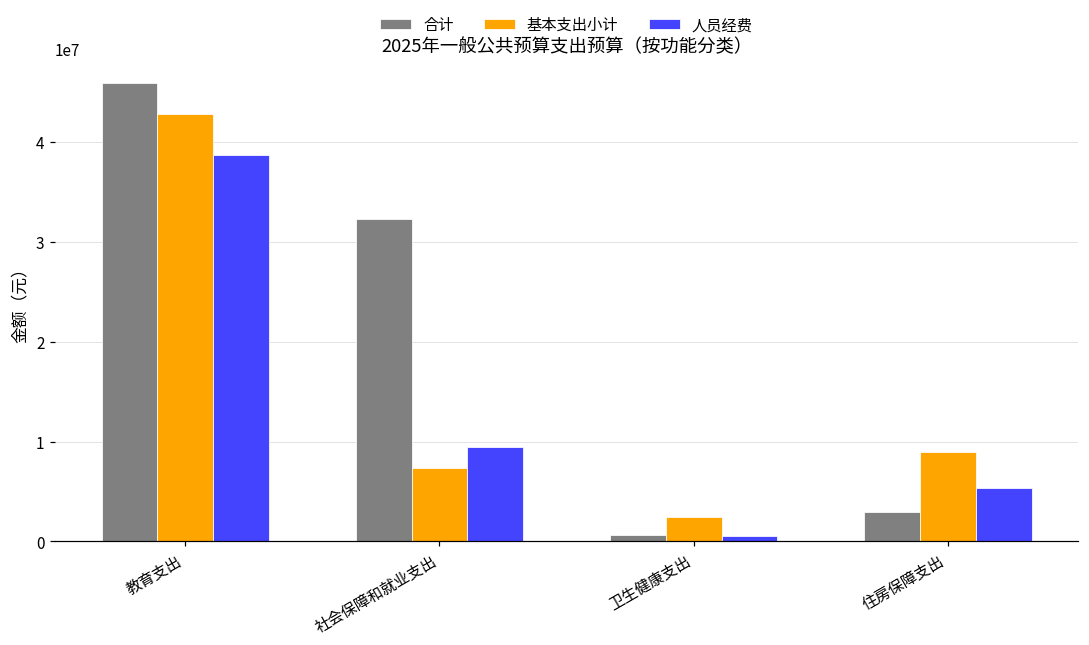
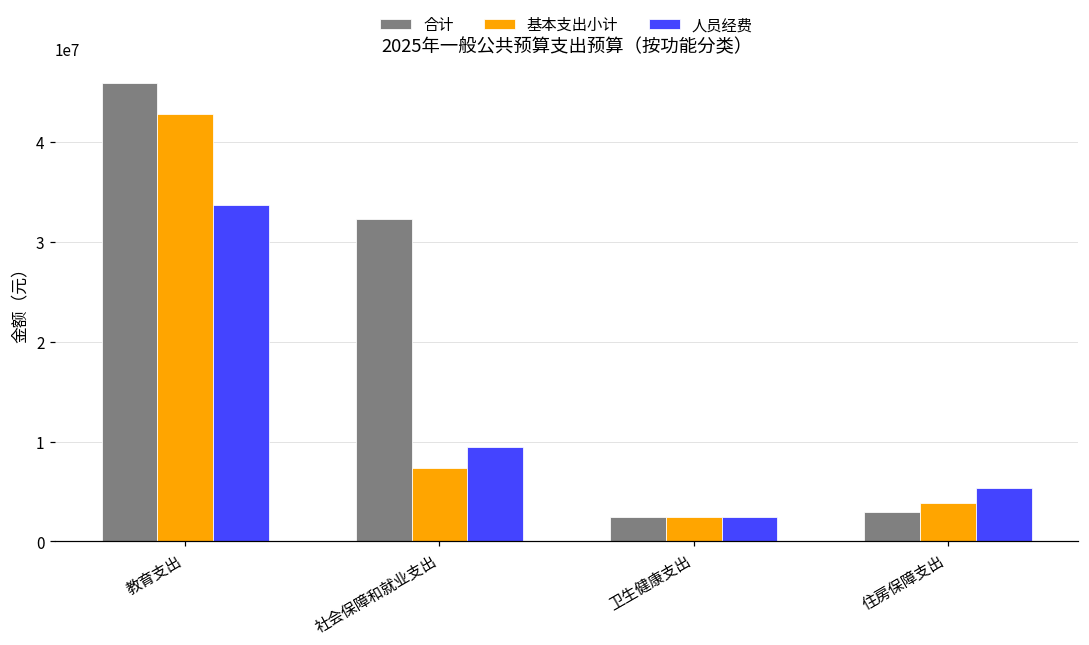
人员经费, 教育支出: 39000000 -> 34000000
合计, 卫生健康支出: 1000000 -> 2000000
人员经费, 卫生健康支出: 0 -> 2000000
基本支出小计, 住房保障支出: 9000000 -> 4000000
